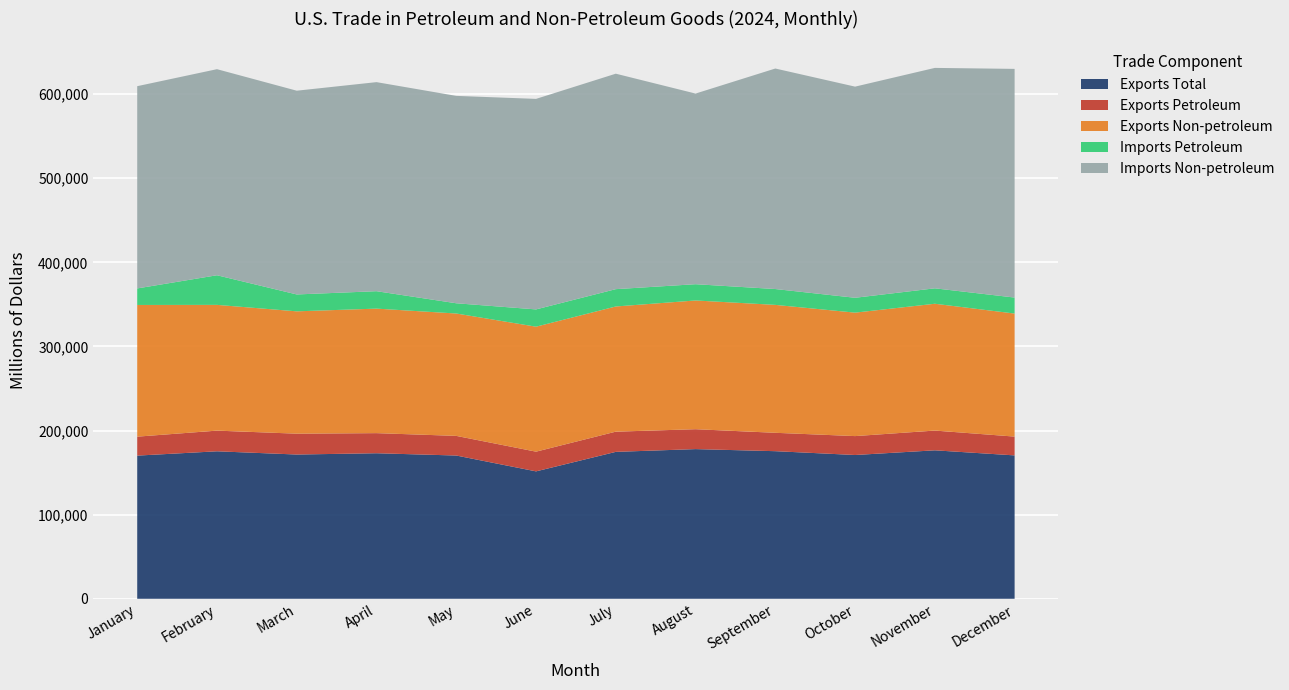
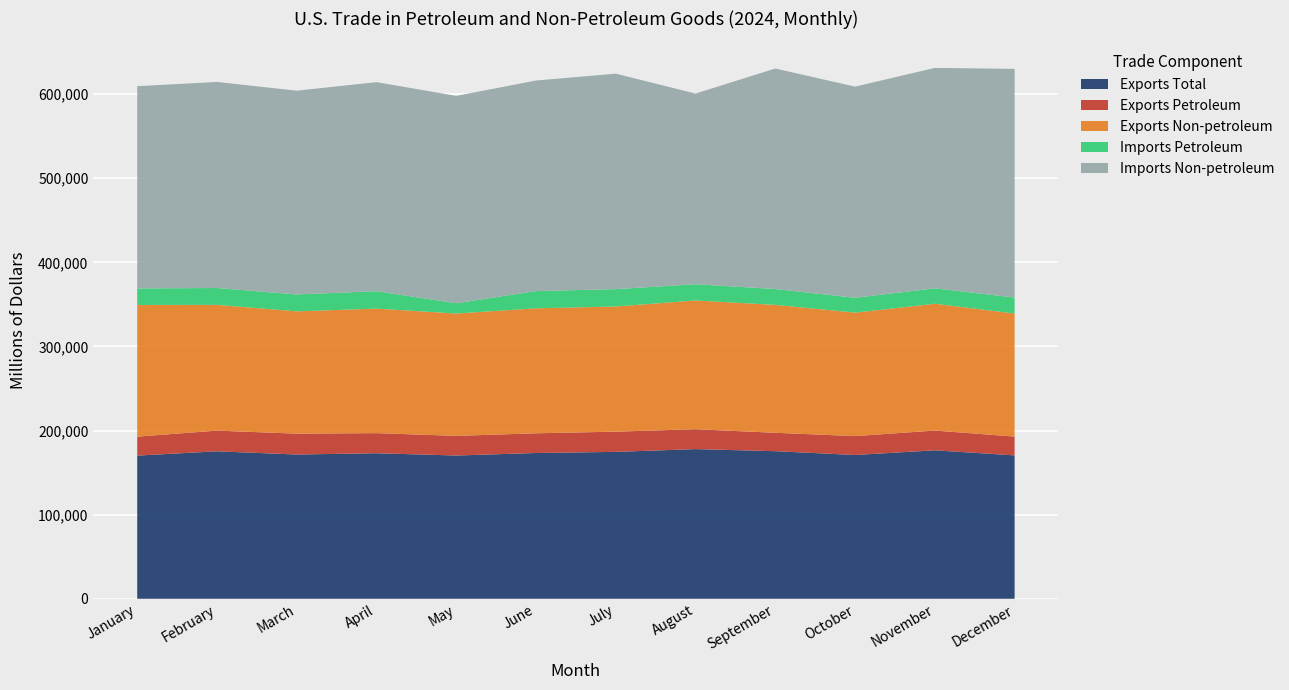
Imports Petroleum, February: 40,000 -> 20,000
Exports Total, June: 150,000 -> 170,000
